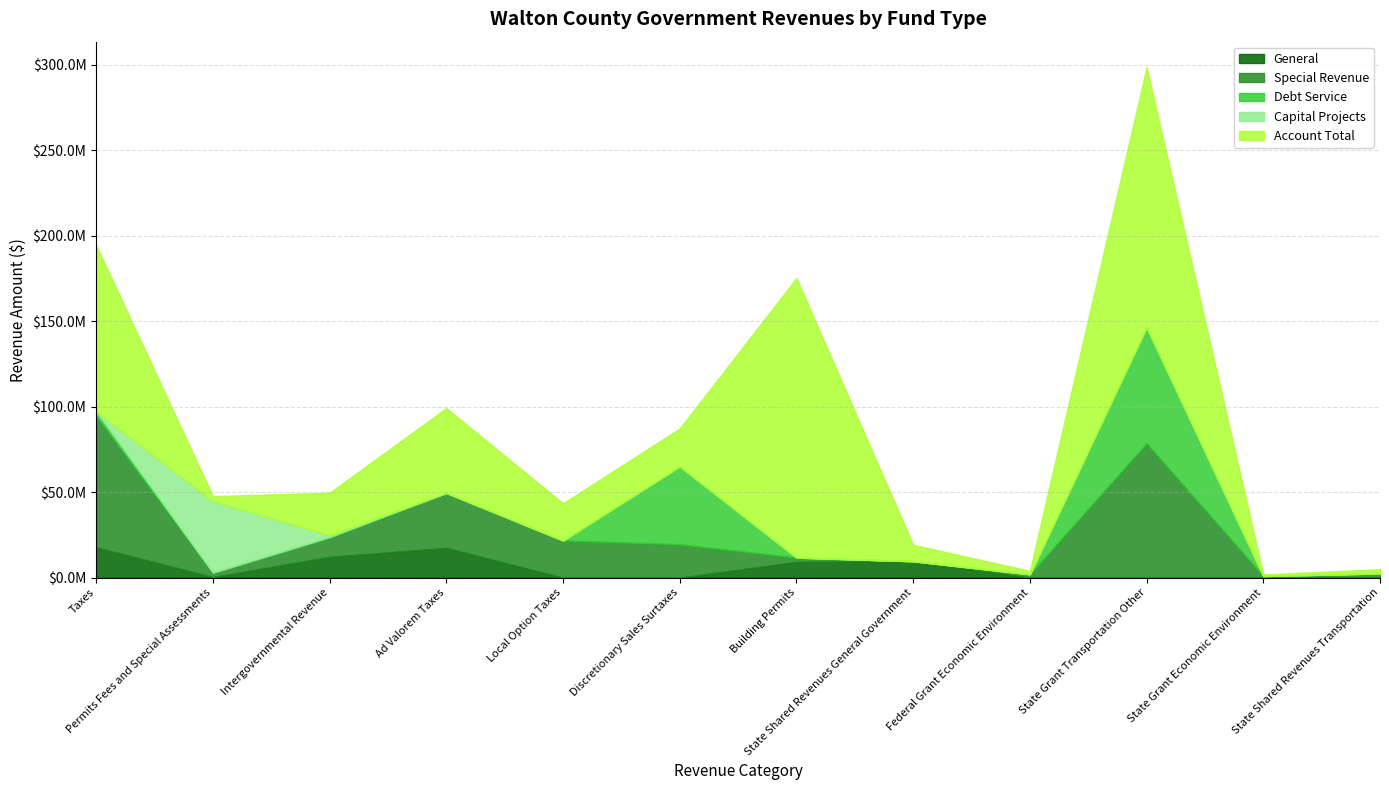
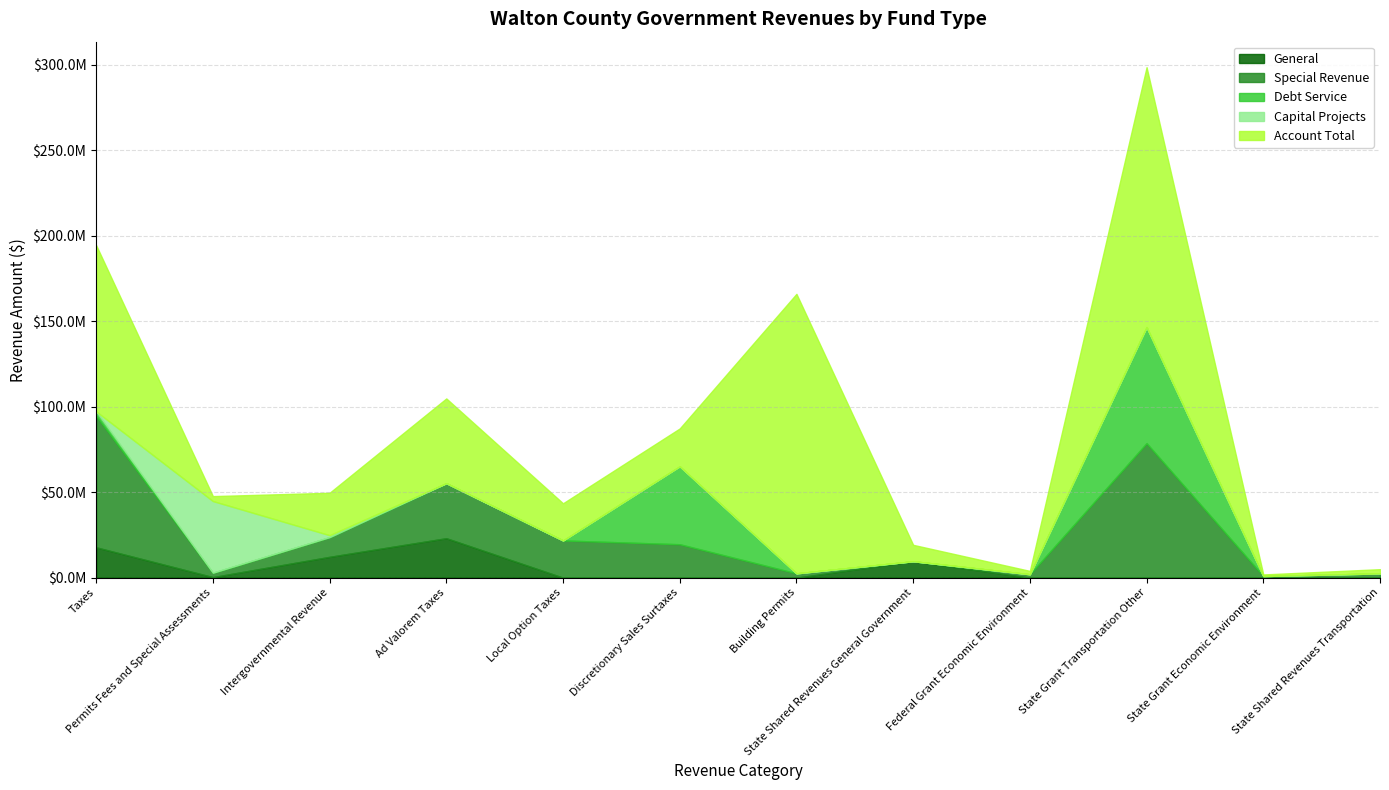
General, Ad Valorem Taxes: $17000000 -> $23000000
General, Building Permits: $9000000 -> $0
